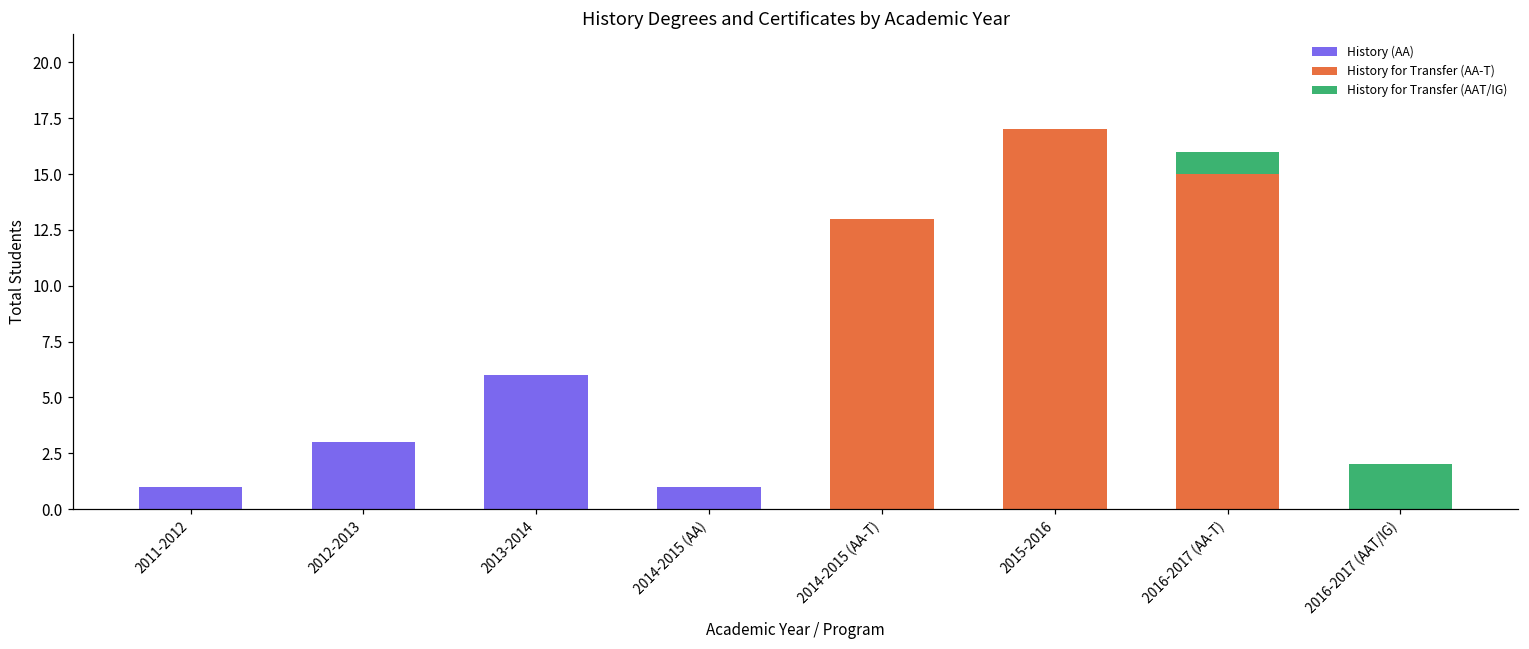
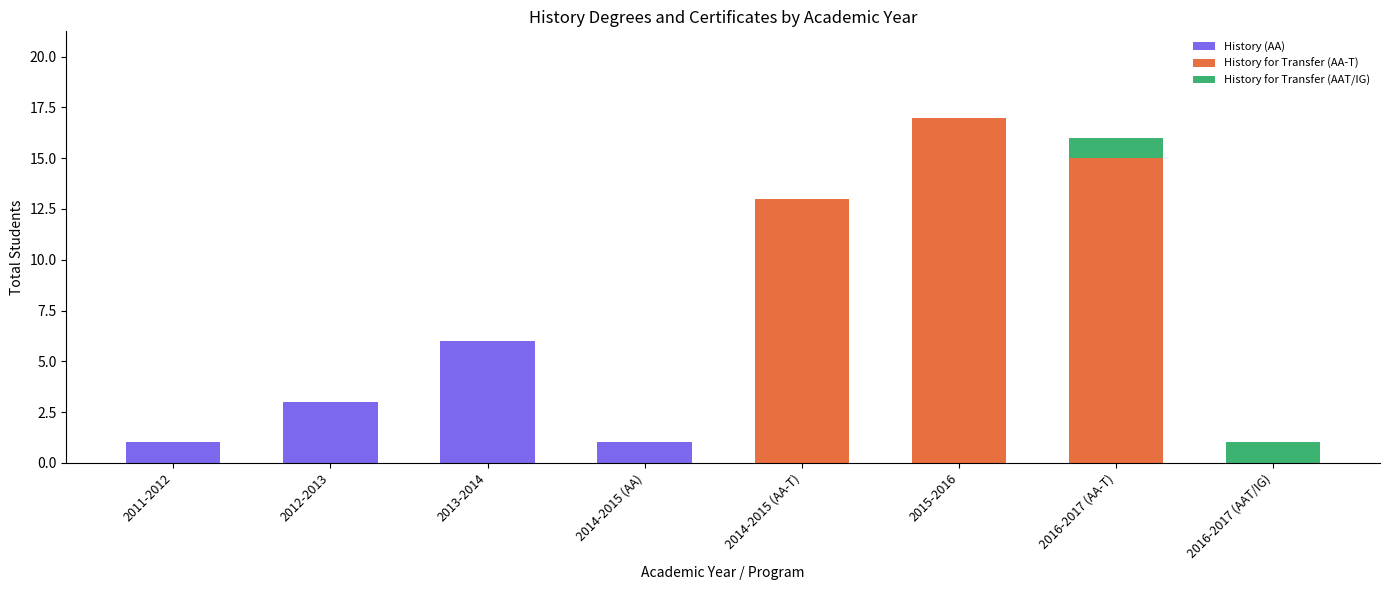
History for Transfer (AAT/IG), 2016-2017 (AAT/IG): 2 -> 1
